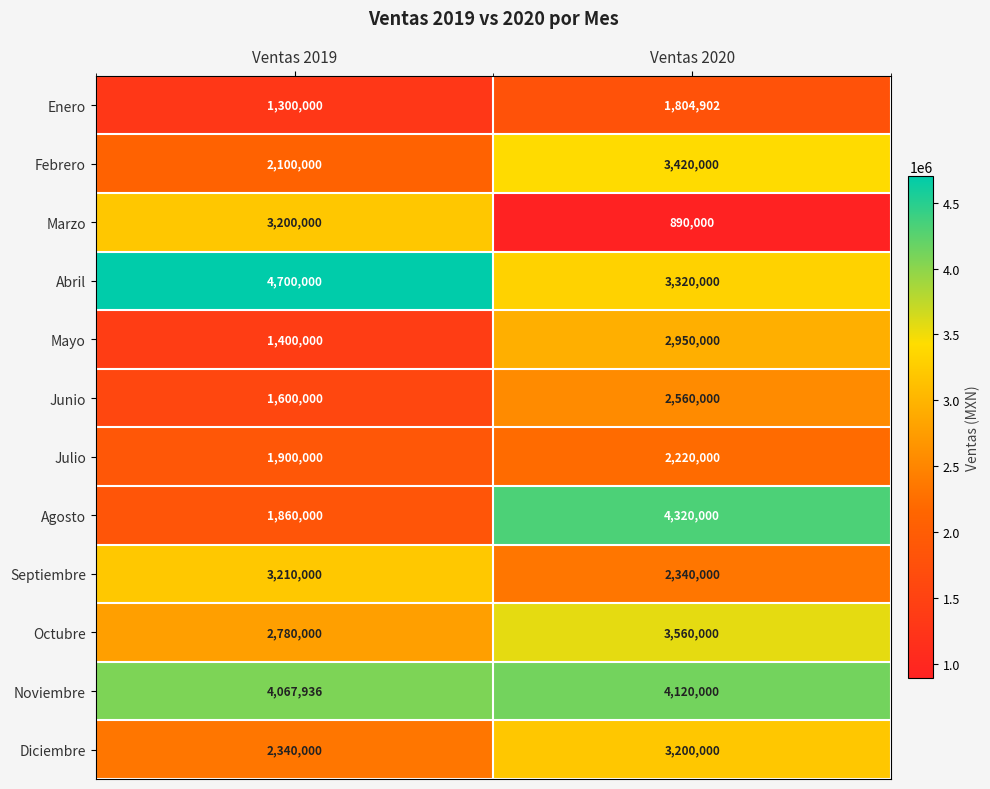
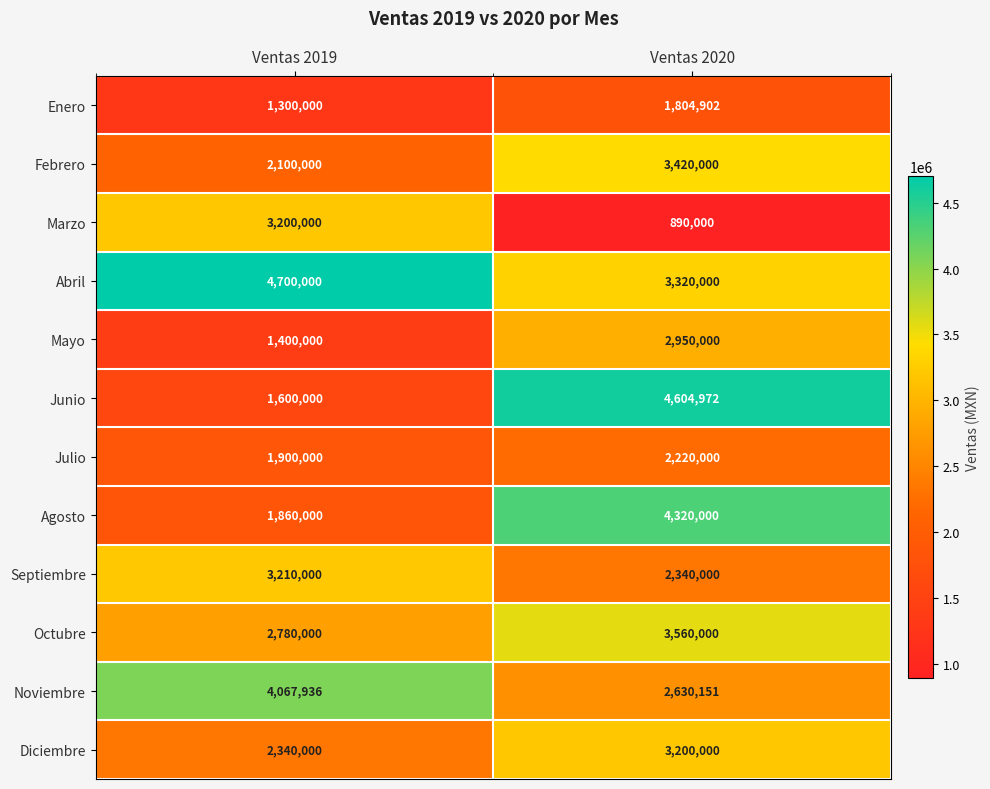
Junio, Ventas 2020: 2,560,000 -> 4,604,972
Noviembre, Ventas 2020: 4,120,000 -> 2,630,151
